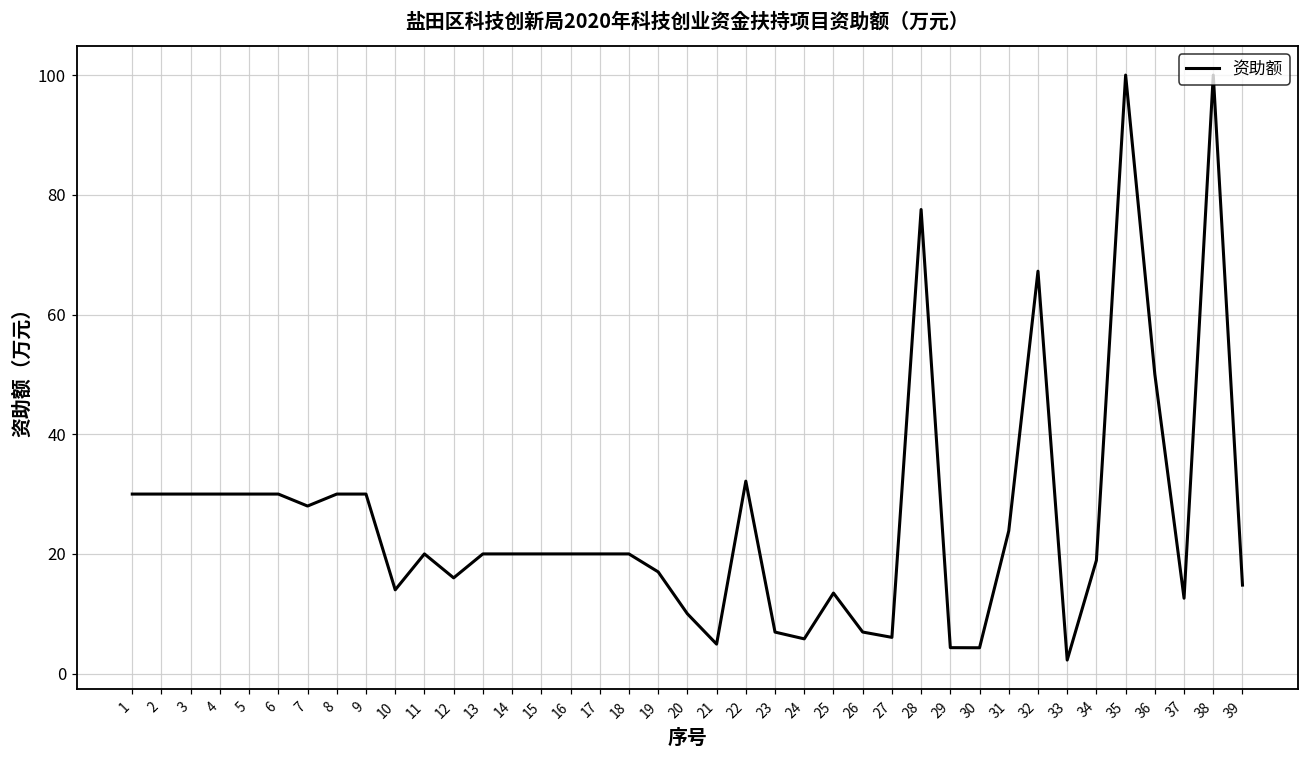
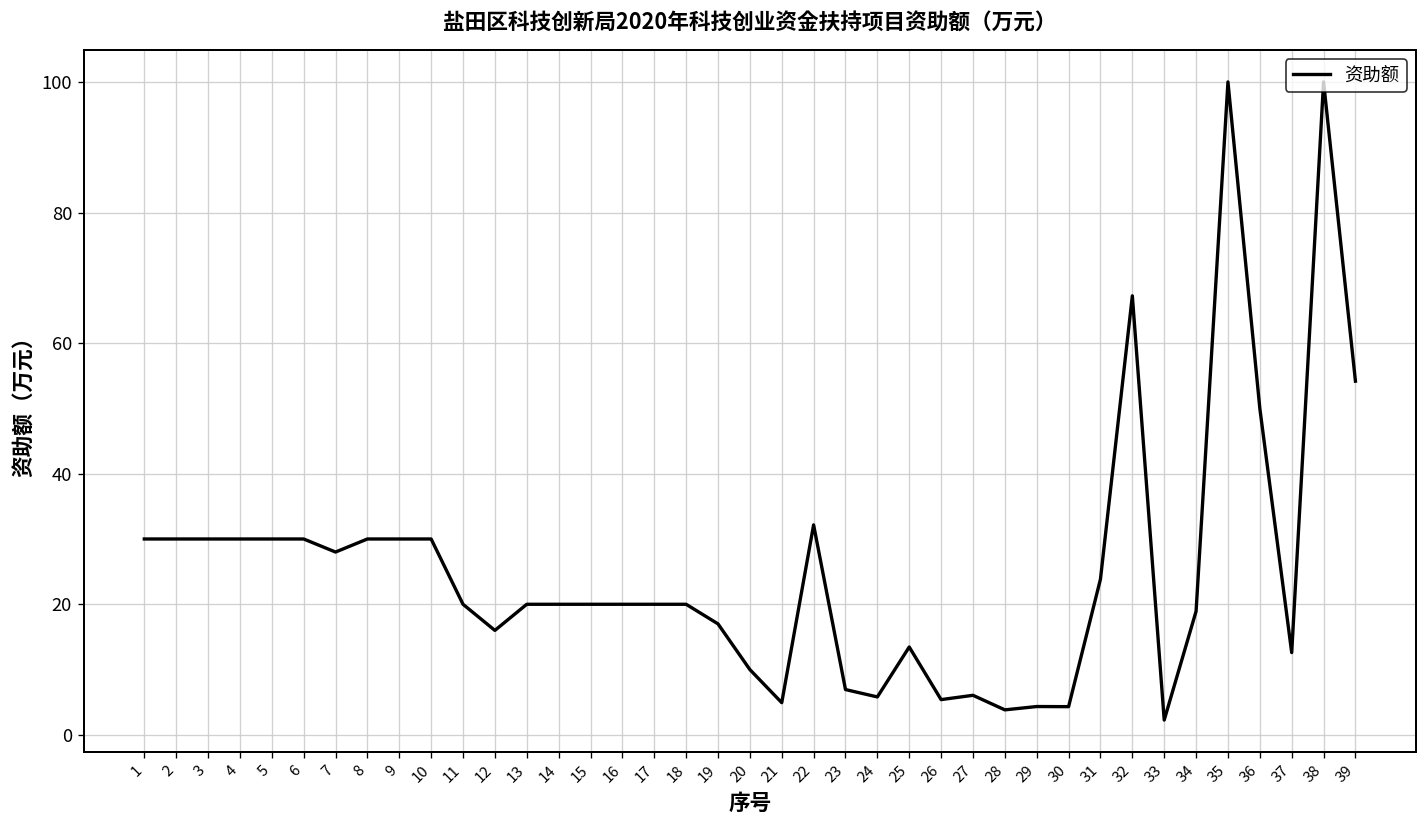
10: 14 -> 30
26: 7 -> 5
28: 78 -> 4
39: 15 -> 54
